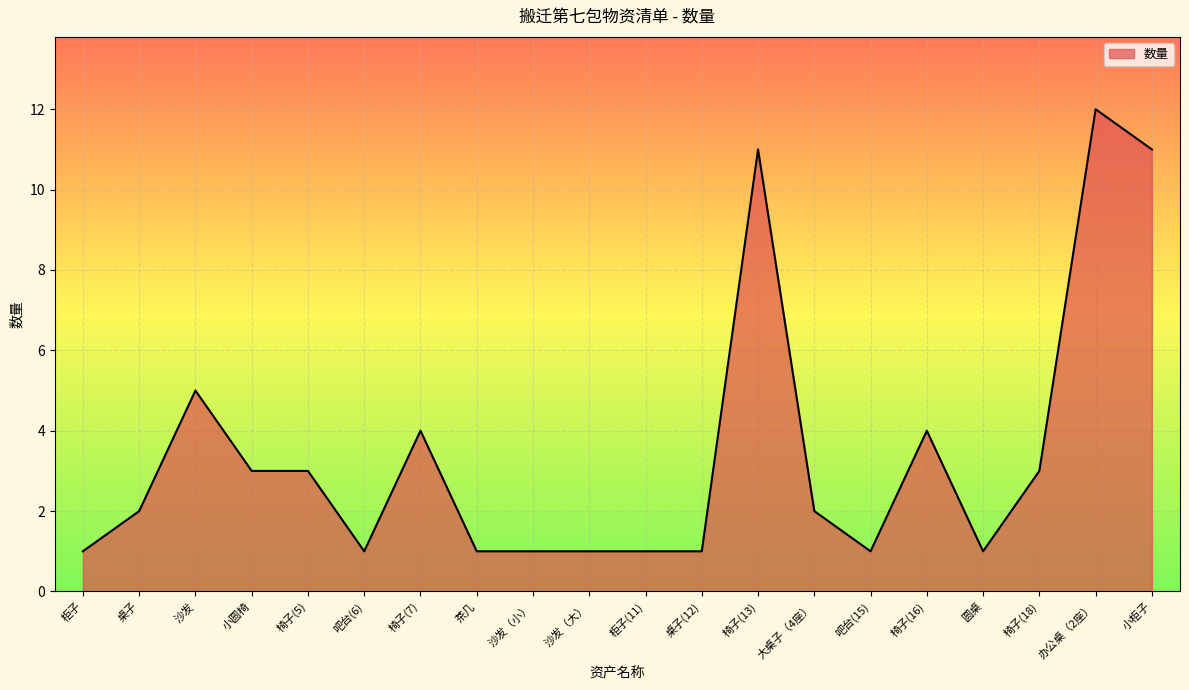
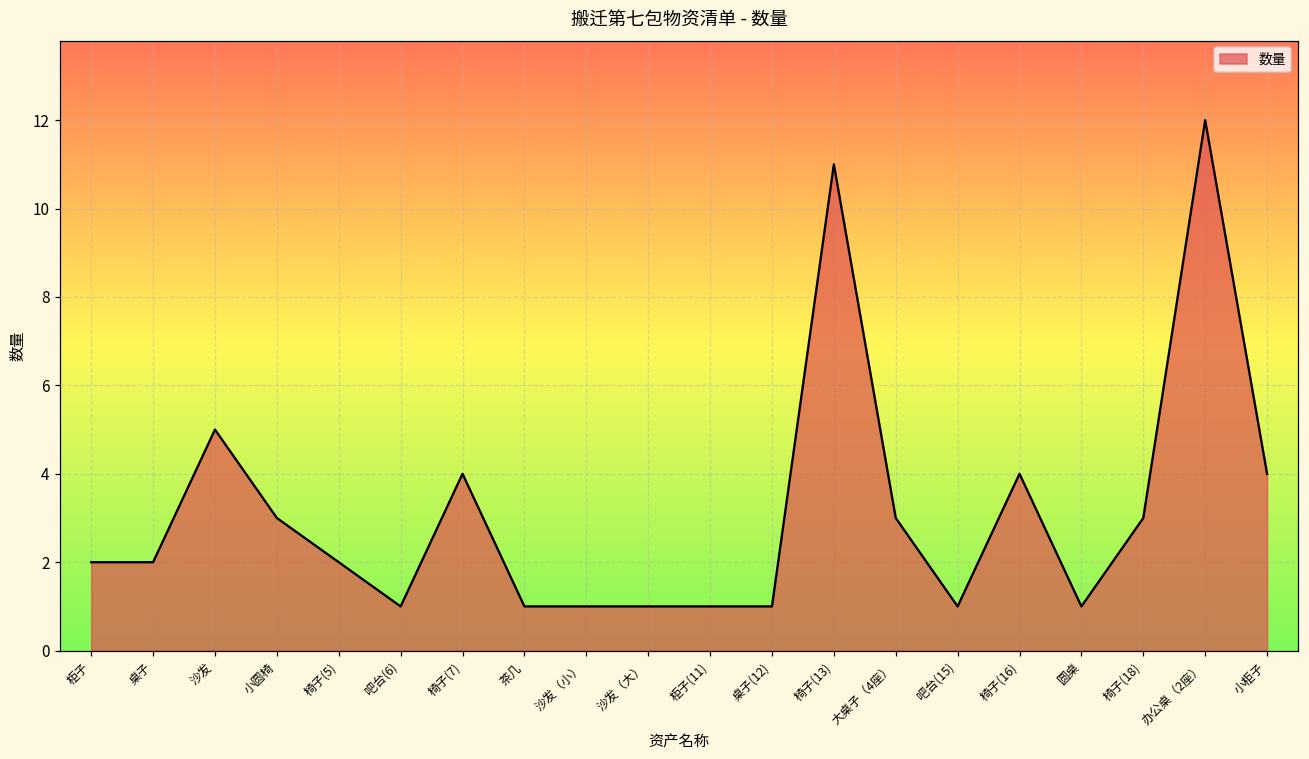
柜子: 1 -> 2
椅子(5): 3 -> 2
大桌子（4座）: 2 -> 3
小柜子: 11 -> 4
